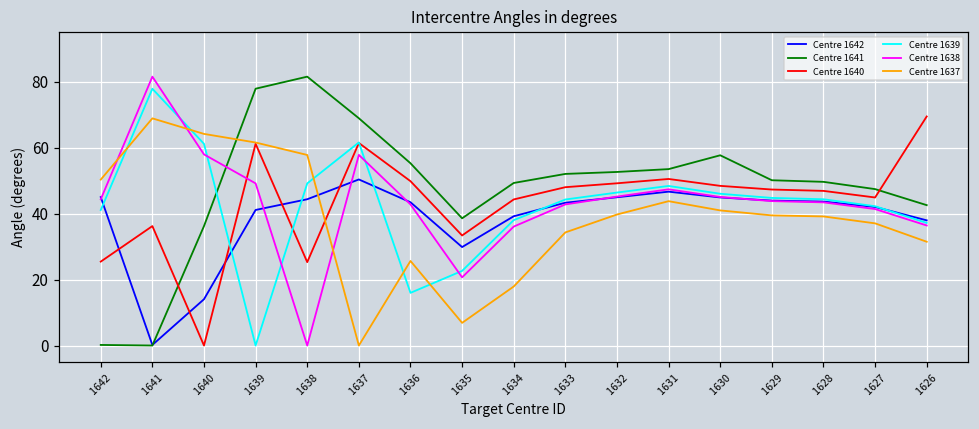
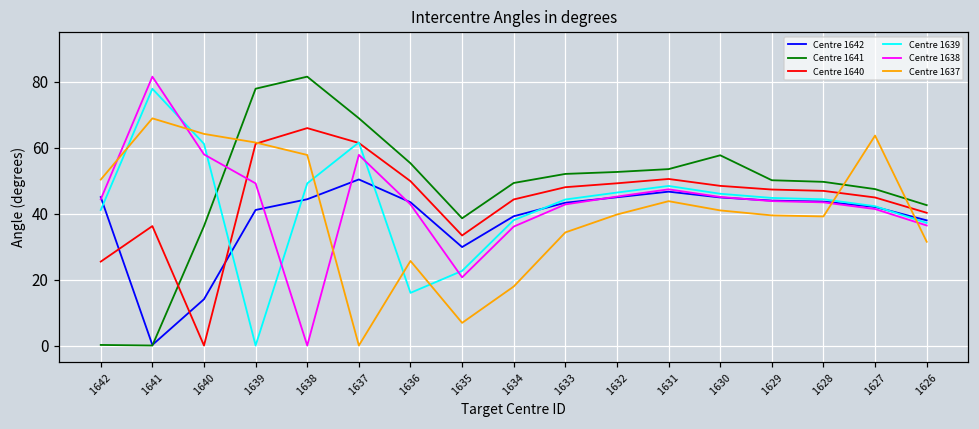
Centre 1640, 1638: 25 -> 66
Centre 1637, 1627: 37 -> 64
Centre 1640, 1626: 69 -> 40
